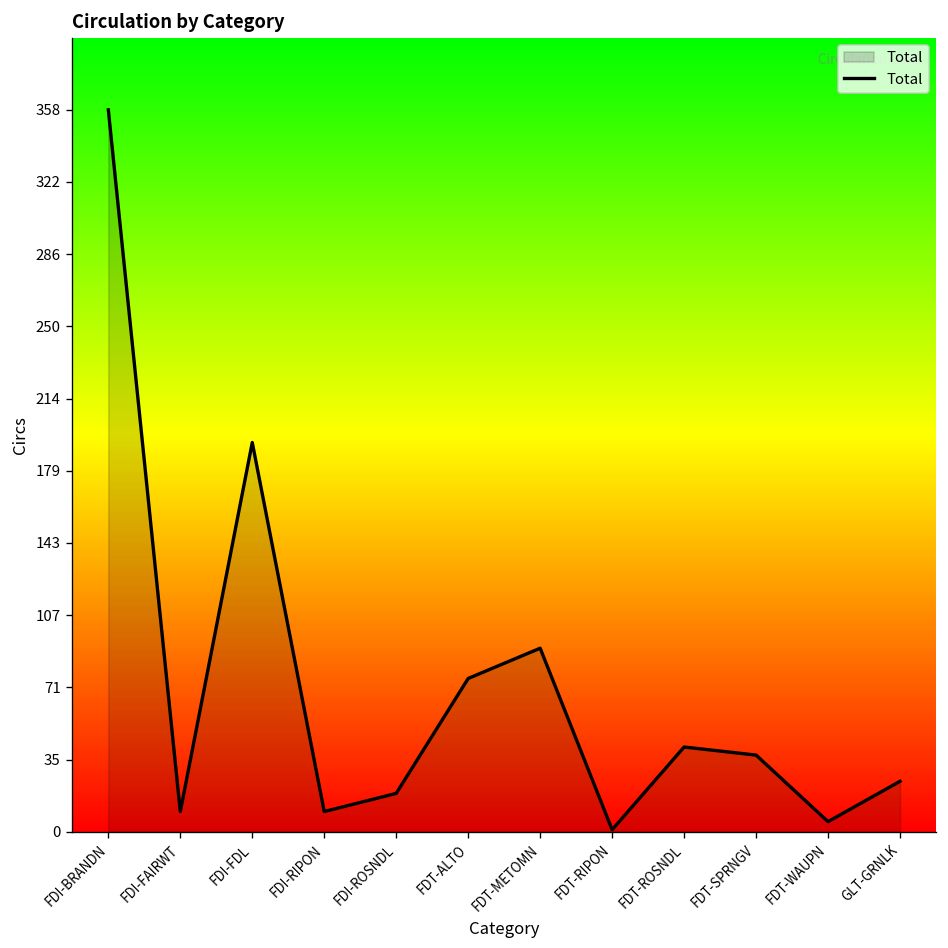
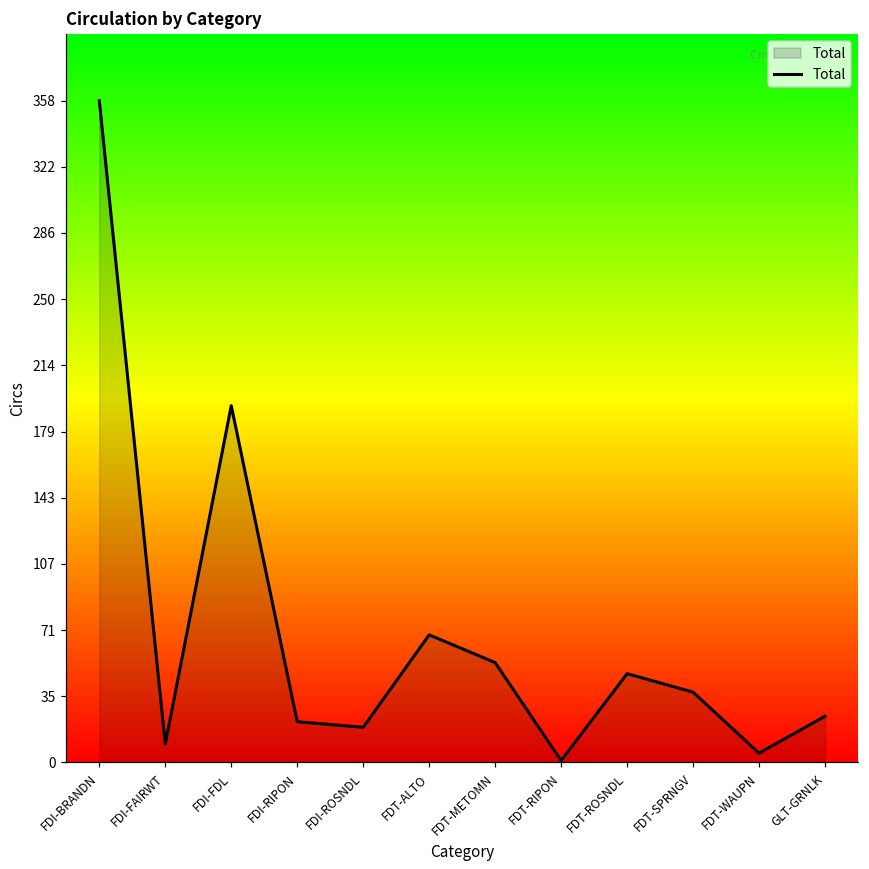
FDI-RIPON: 10 -> 22
FDT-ALTO: 76 -> 69
FDT-METOMN: 91 -> 54
FDT-ROSNDL: 42 -> 48
